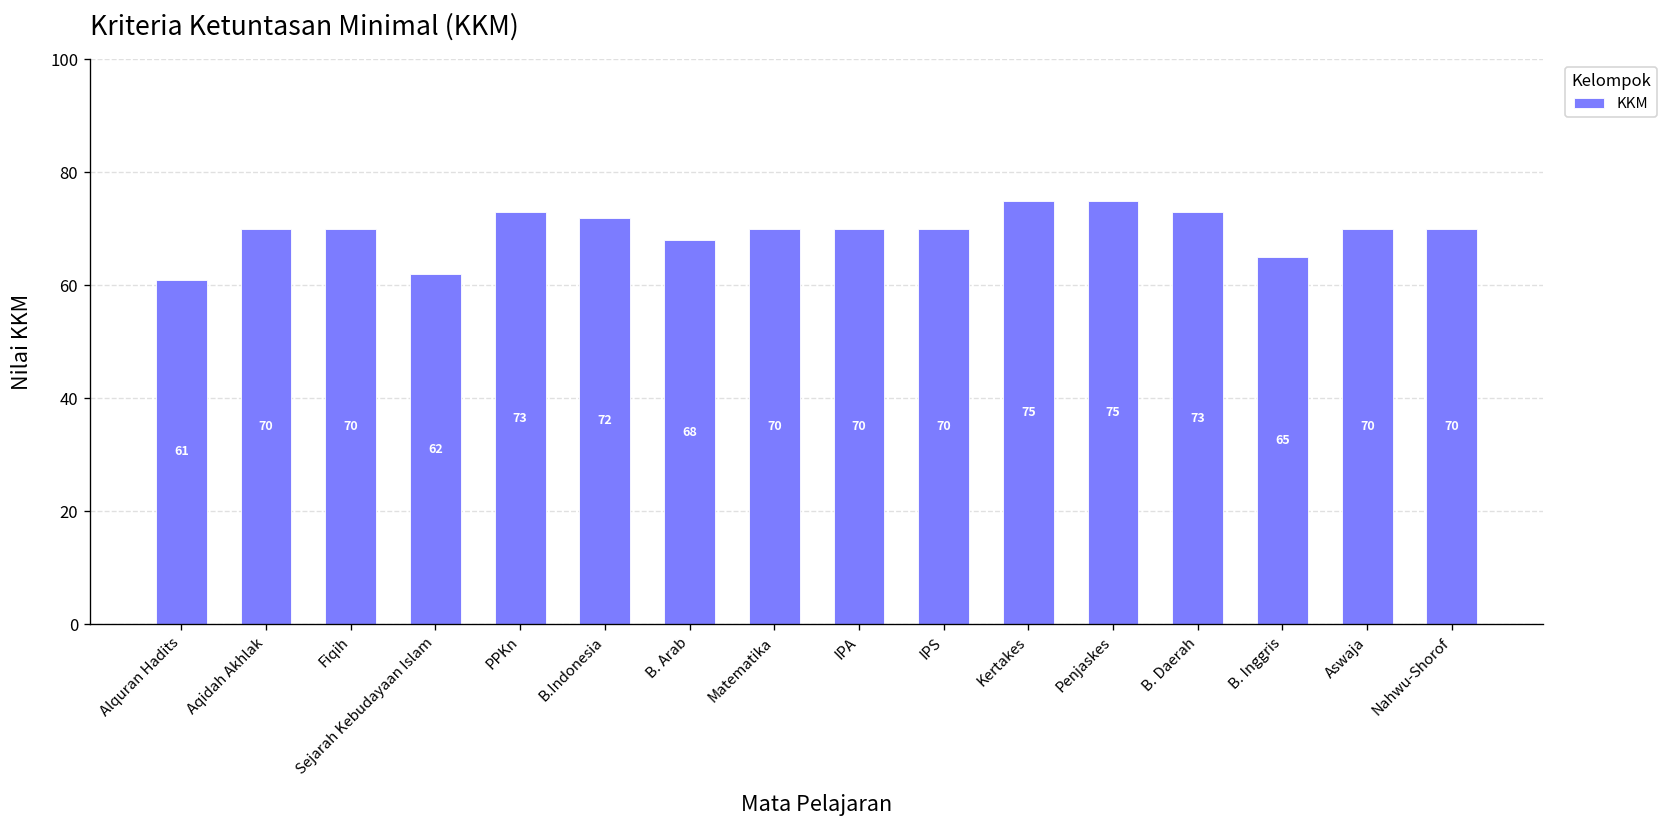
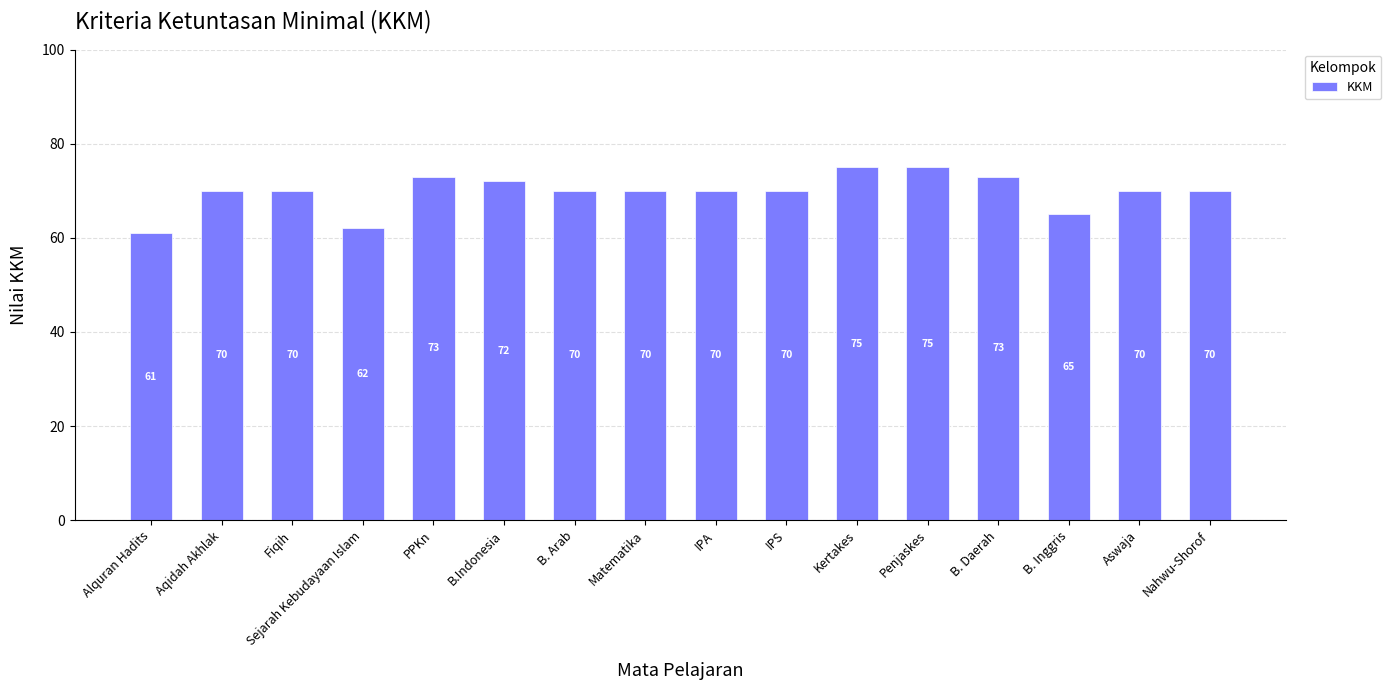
B. Arab: 68 -> 70
